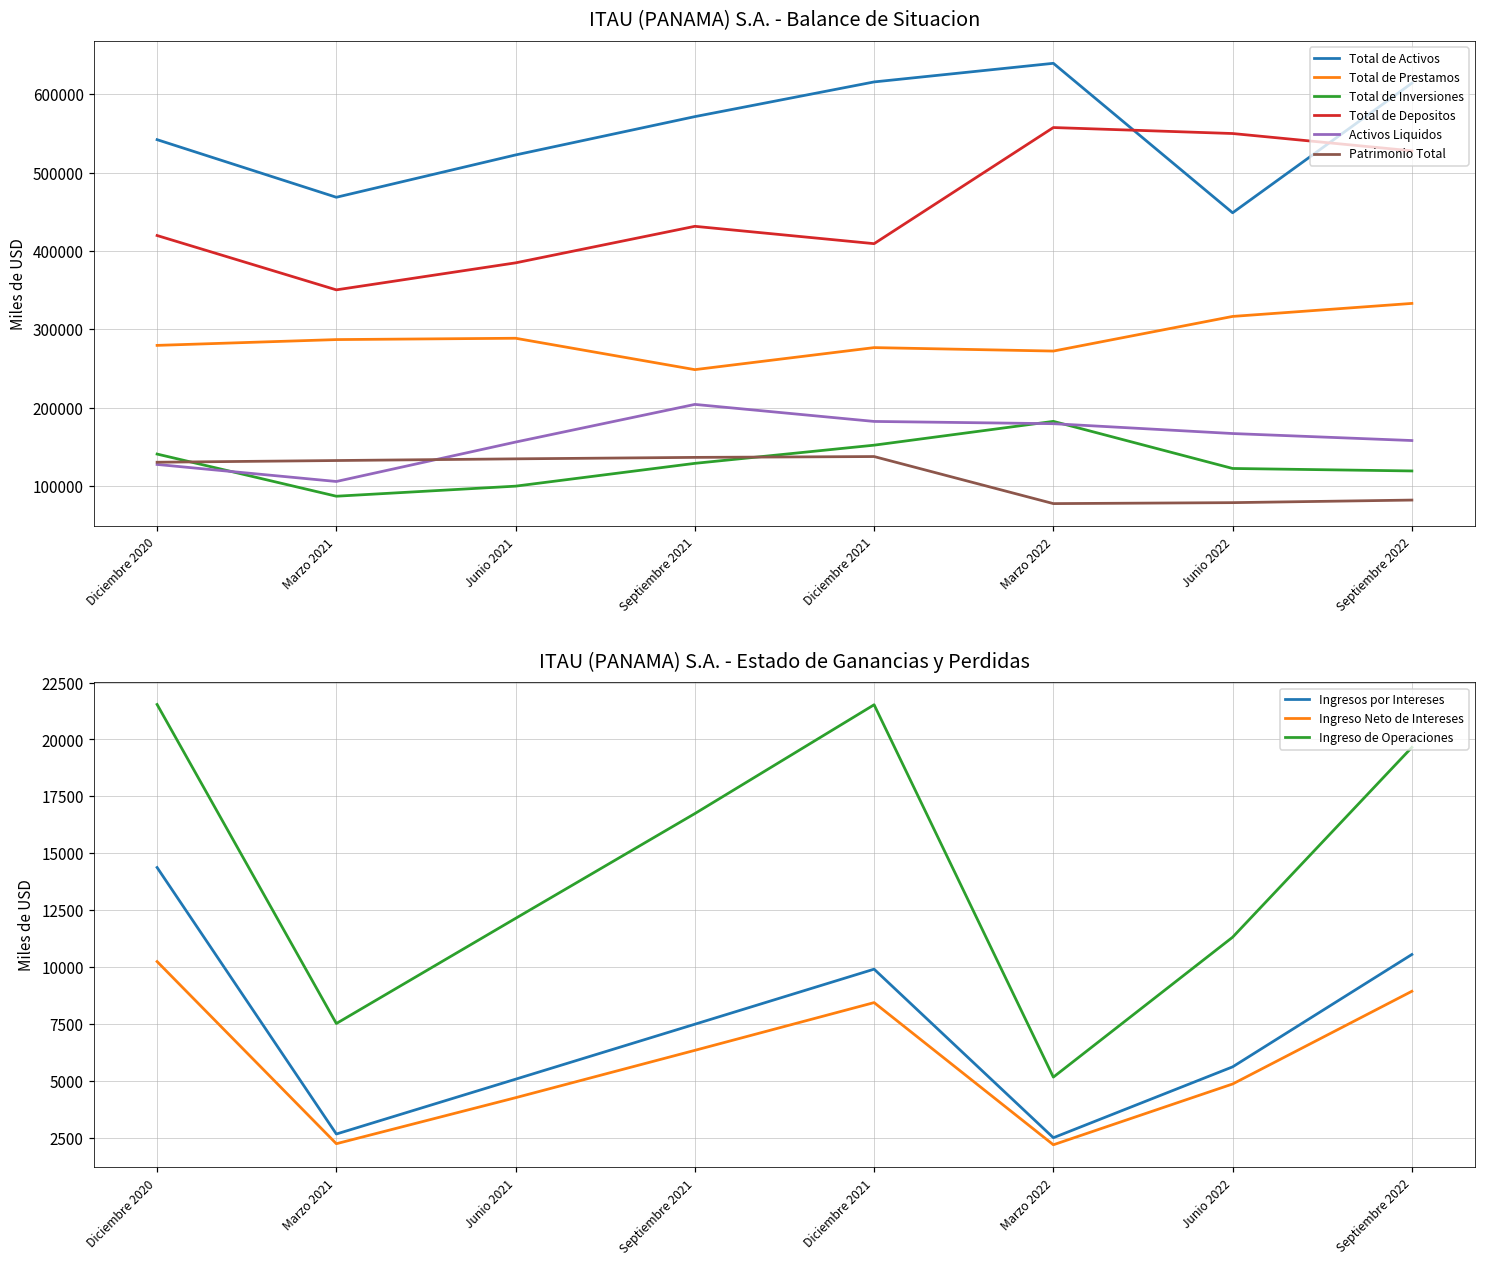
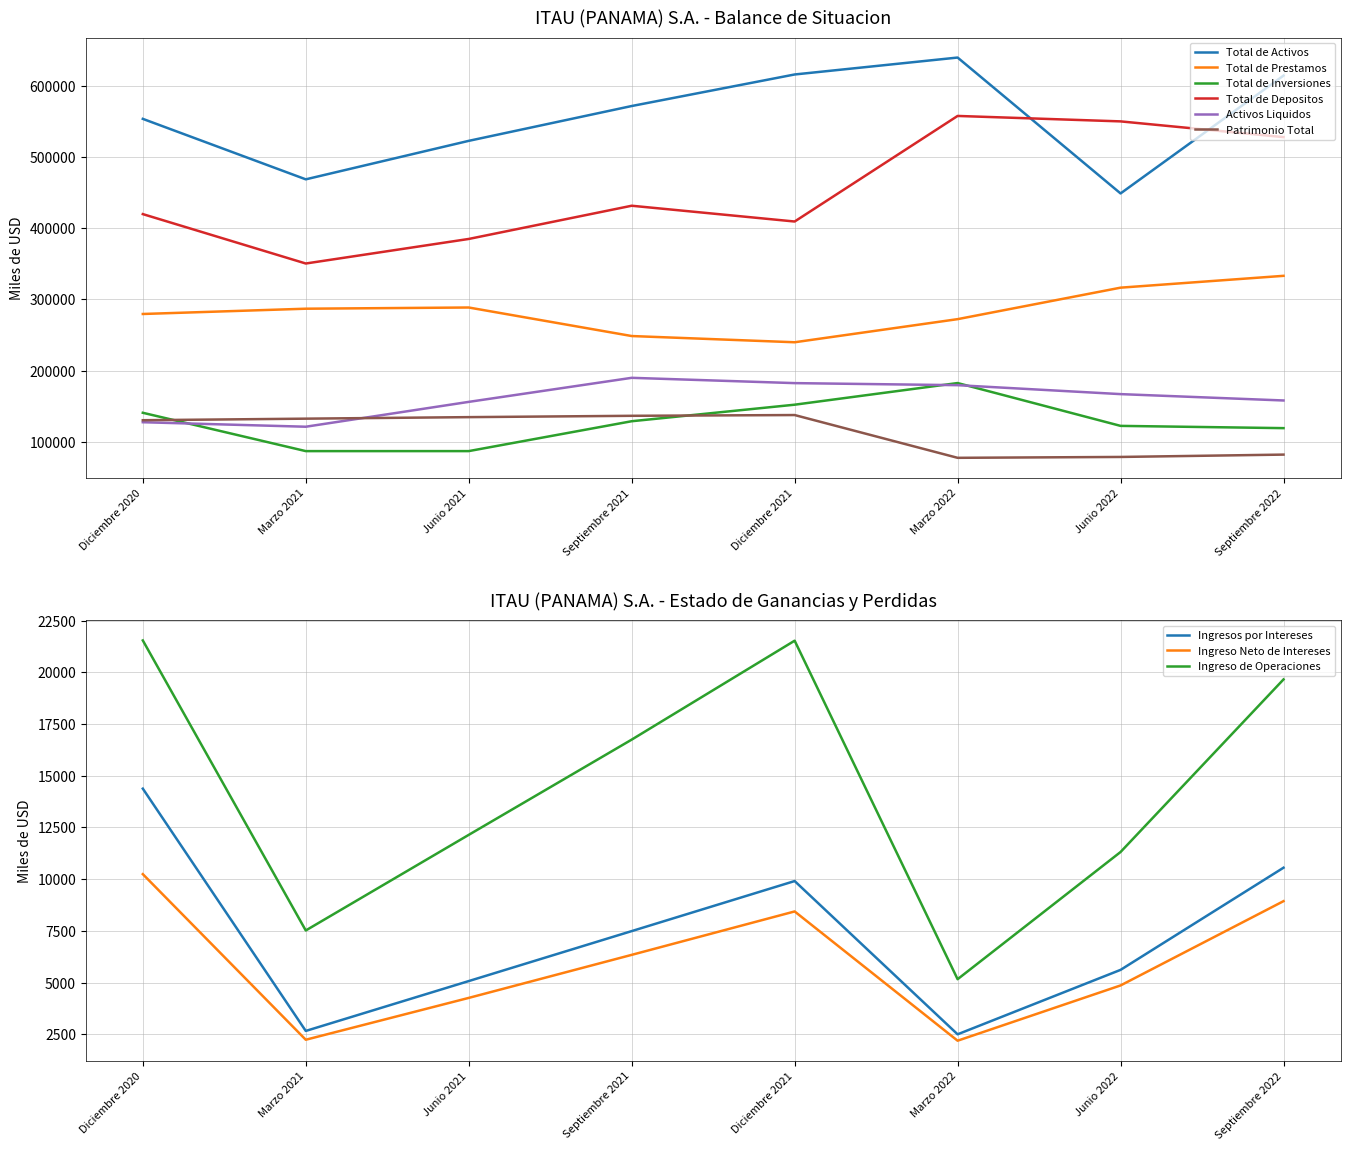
ITAU (PANAMA) S.A. - Balance de Situacion, Total de Activos, Diciembre 2020: 540000 -> 550000
ITAU (PANAMA) S.A. - Balance de Situacion, Activos Liquidos, Marzo 2021: 110000 -> 120000
ITAU (PANAMA) S.A. - Balance de Situacion, Total de Inversiones, Junio 2021: 100000 -> 90000
ITAU (PANAMA) S.A. - Balance de Situacion, Activos Liquidos, Septiembre 2021: 200000 -> 190000
ITAU (PANAMA) S.A. - Balance de Situacion, Total de Prestamos, Diciembre 2021: 280000 -> 240000
